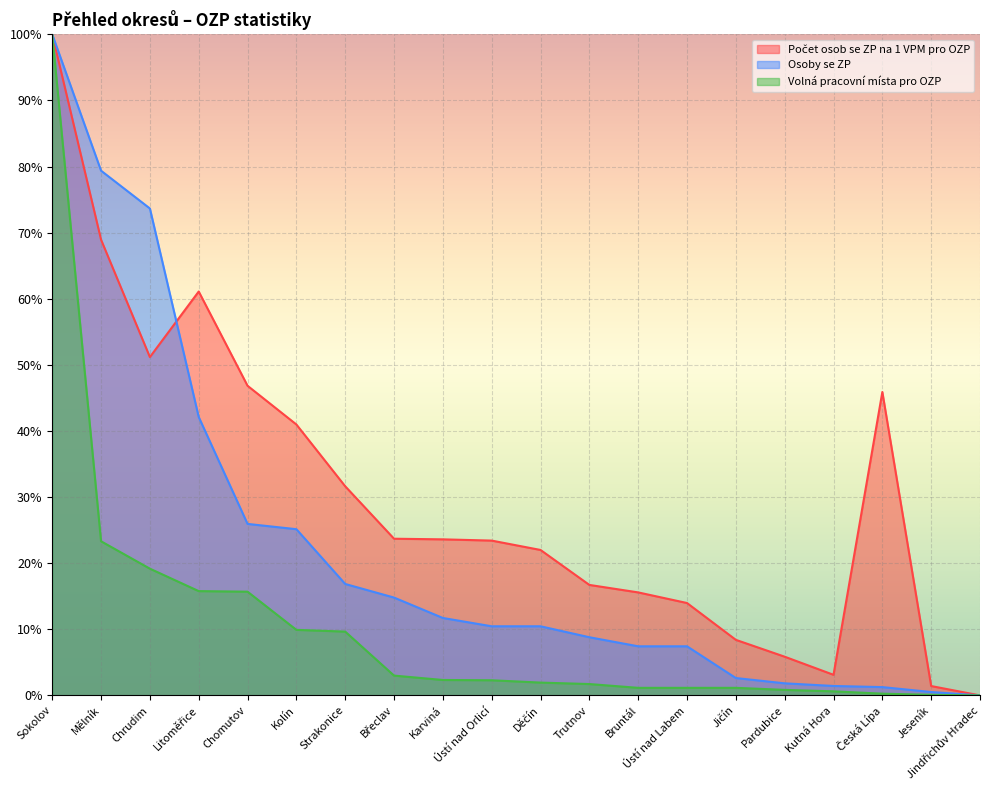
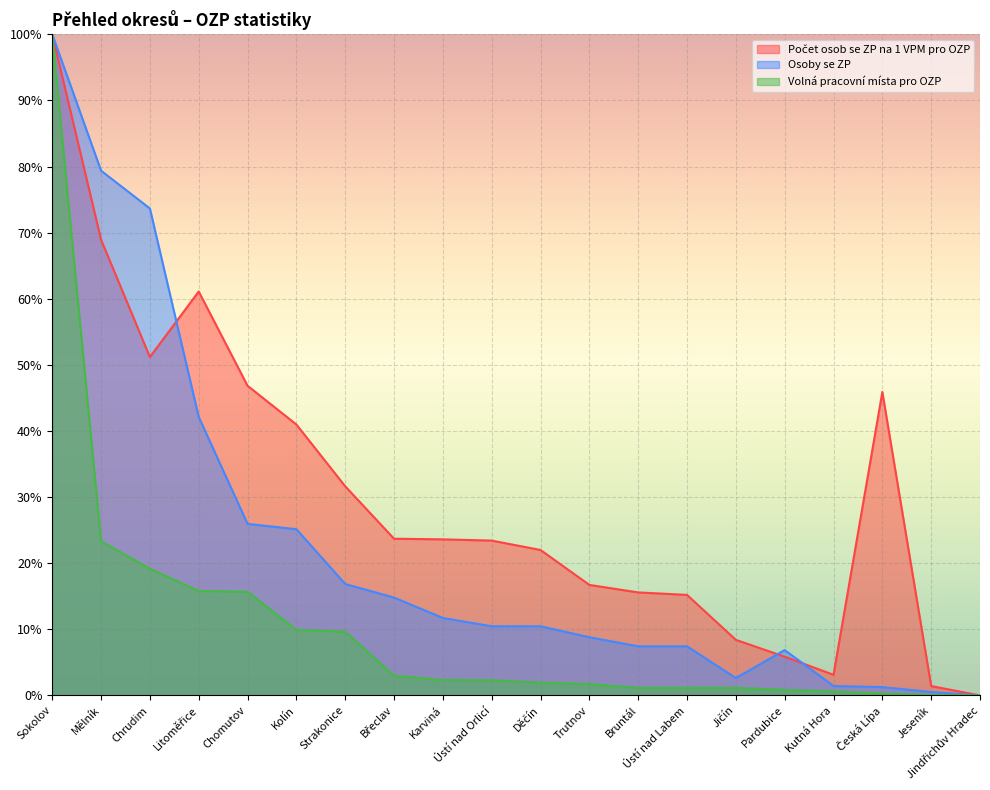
Počet osob se ZP na 1 VPM pro OZP, Ústí nad Labem: 14% -> 15%
Osoby se ZP, Pardubice: 2% -> 7%
